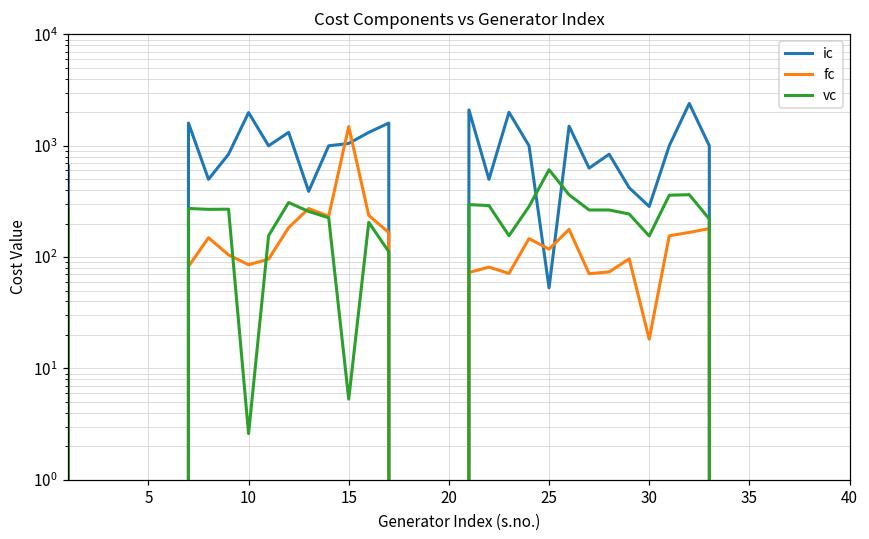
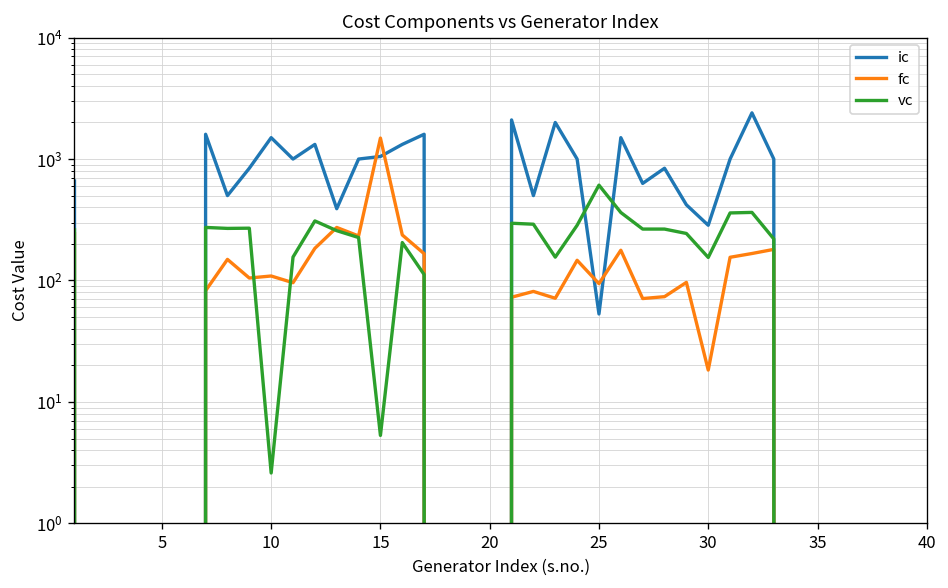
ic, 10: 2000 -> 1500
fc, 10: 90 -> 110
fc, 25: 120 -> 90
